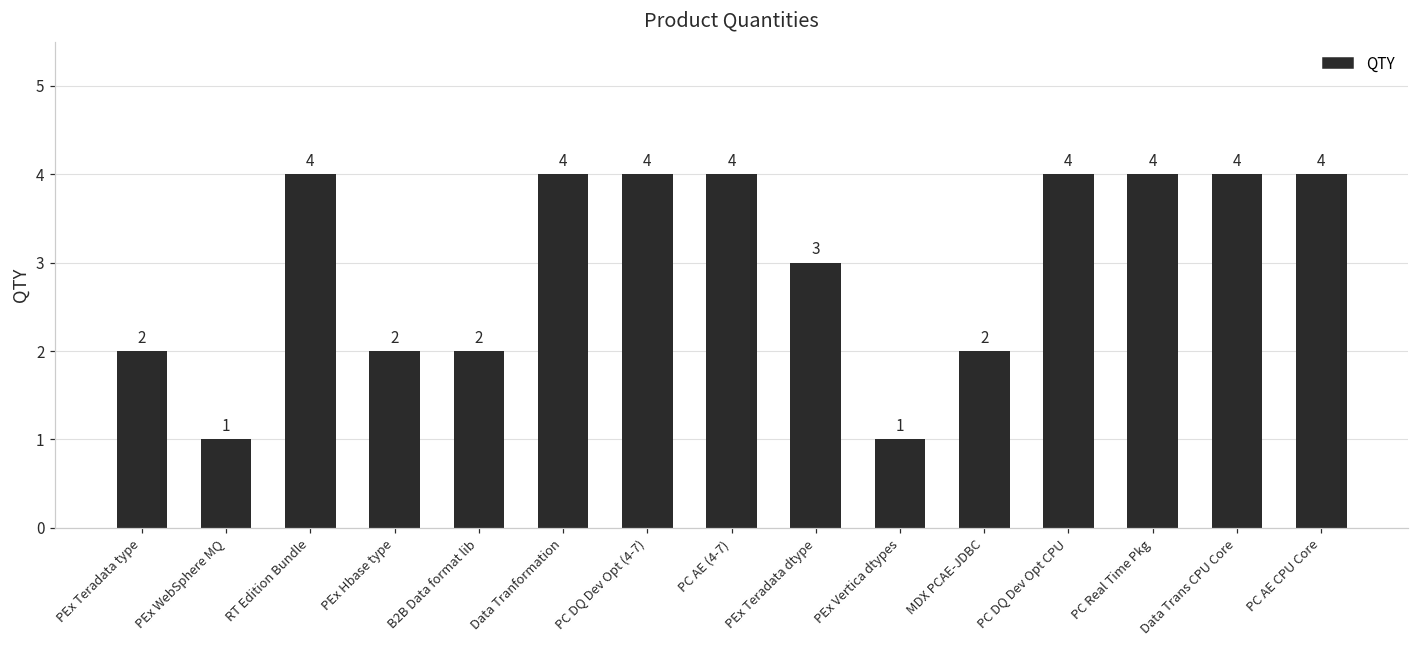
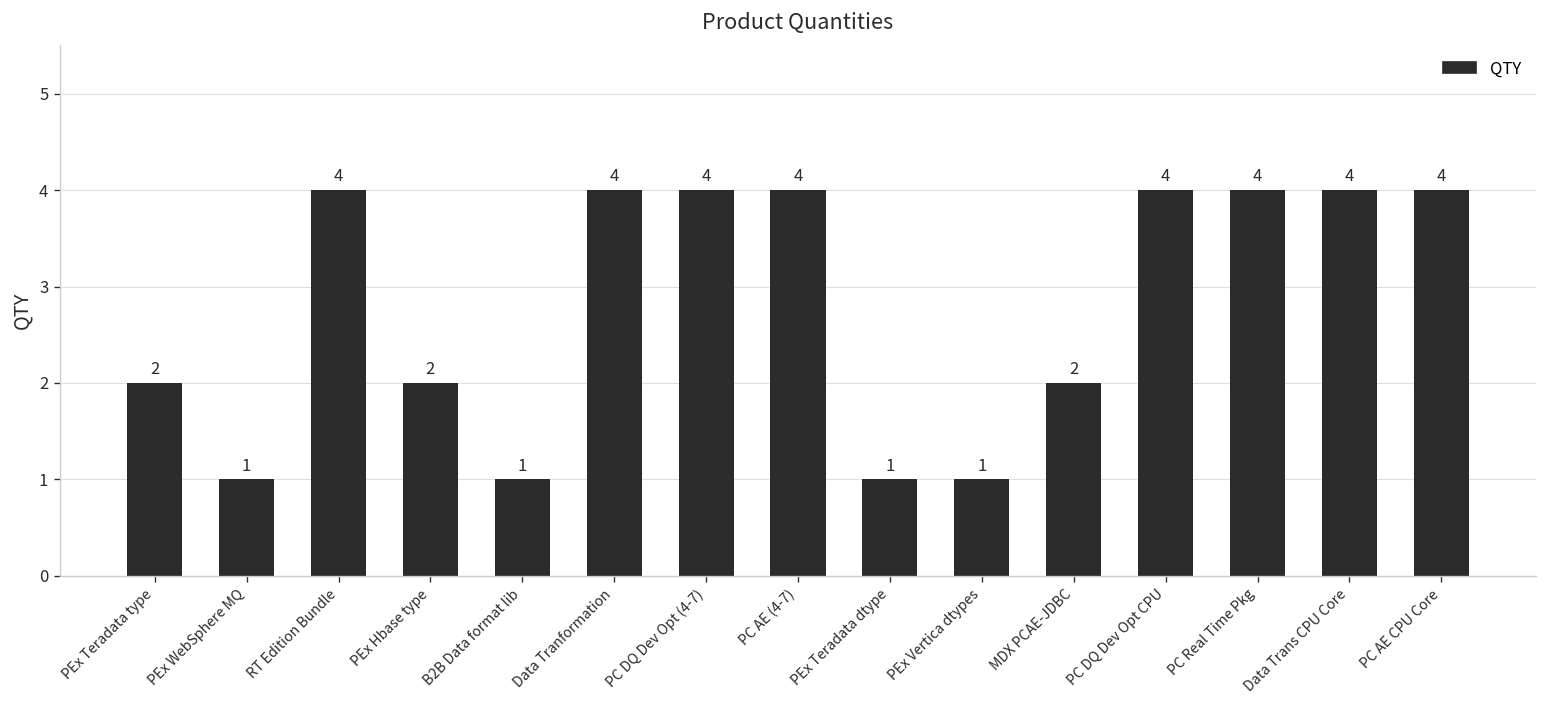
B2B Data format lib: 2 -> 1
PEx Teradata dtype: 3 -> 1
